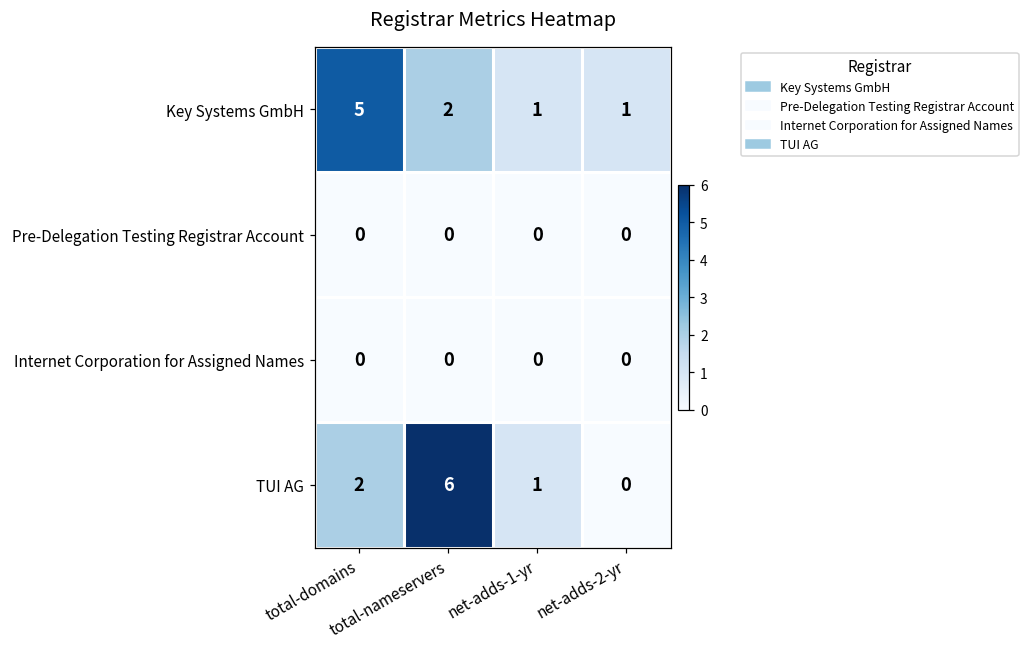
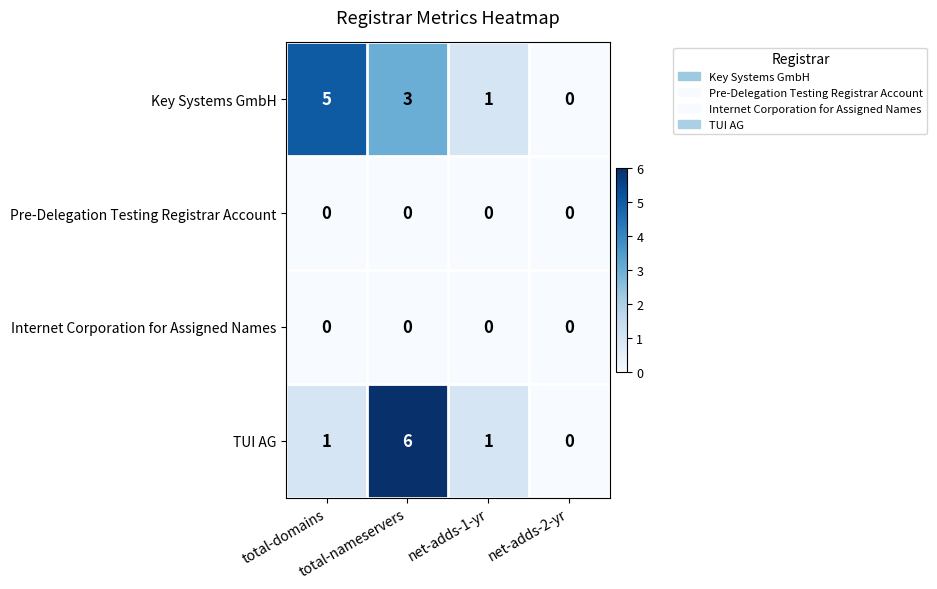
Key Systems GmbH, total-nameservers: 2 -> 3
Key Systems GmbH, net-adds-2-yr: 1 -> 0
TUI AG, total-domains: 2 -> 1
